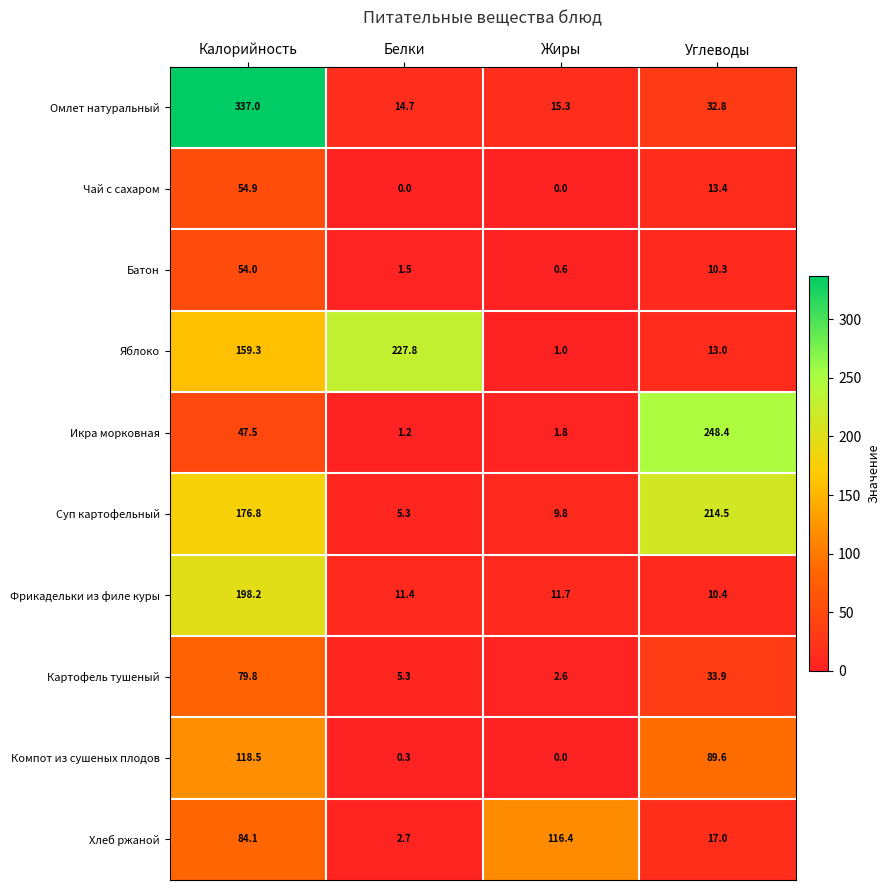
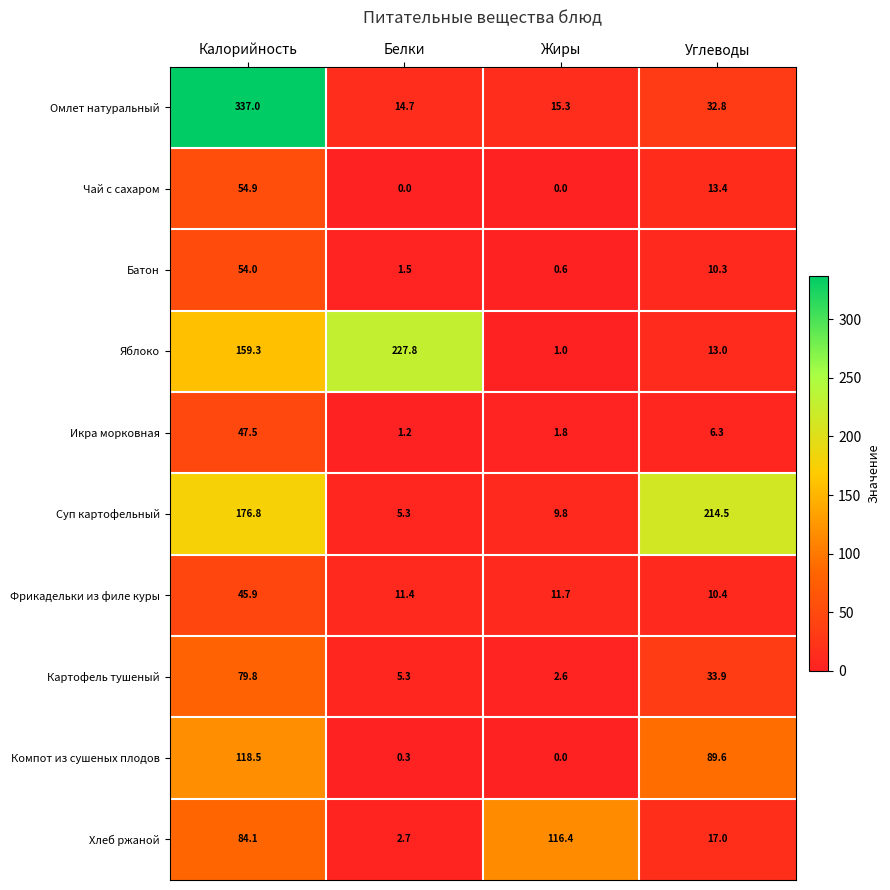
Икра морковная, Углеводы: 248.4 -> 6.3
Фрикадельки из филе куры, Калорийность: 198.2 -> 45.9
